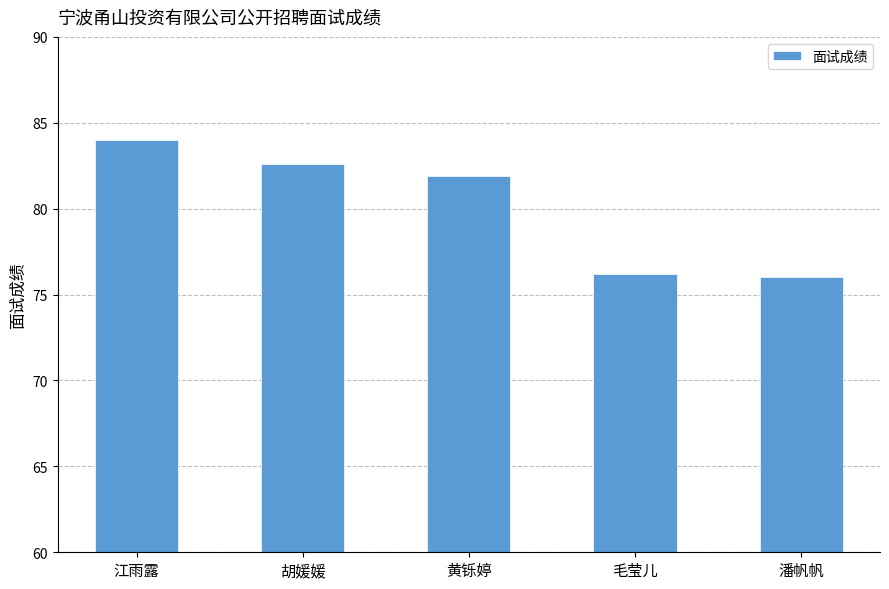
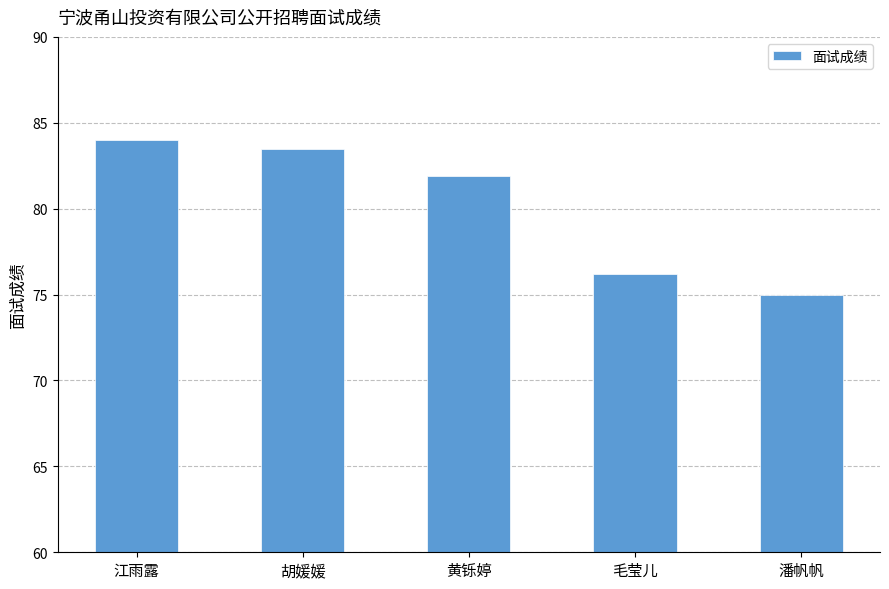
胡媛媛: 82.6 -> 83.5
潘帆帆: 76 -> 75
